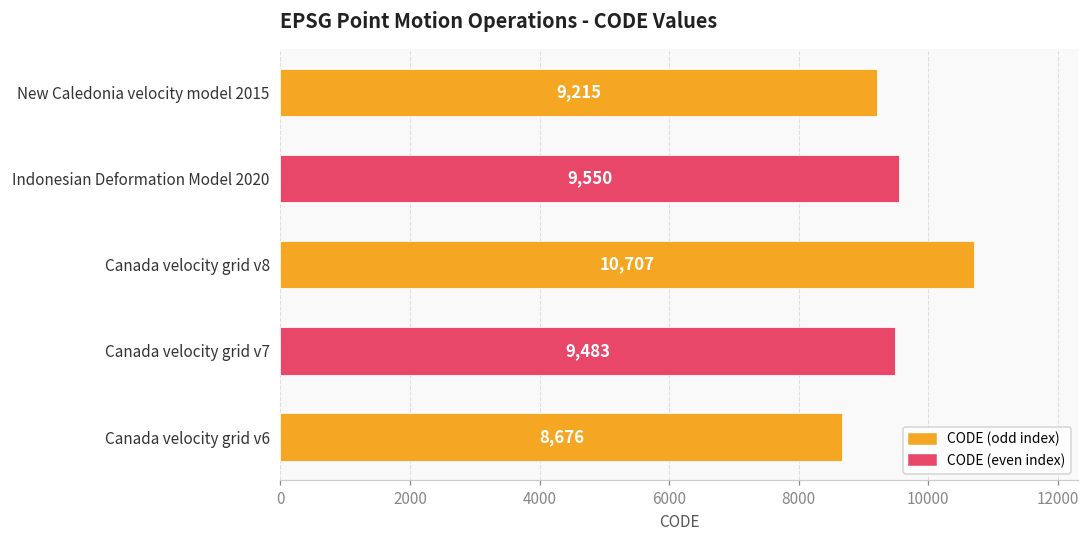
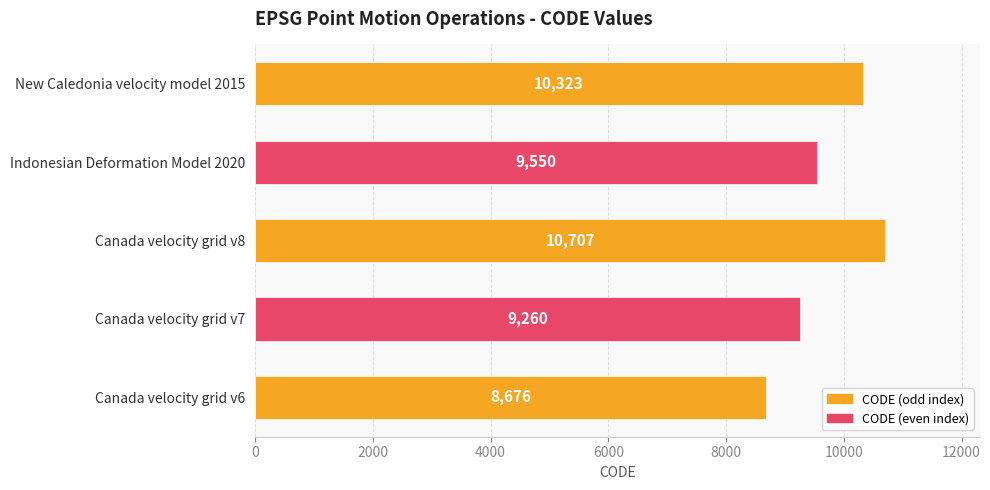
New Caledonia velocity model 2015: 9,215 -> 10,323
Canada velocity grid v7: 9,483 -> 9,260
